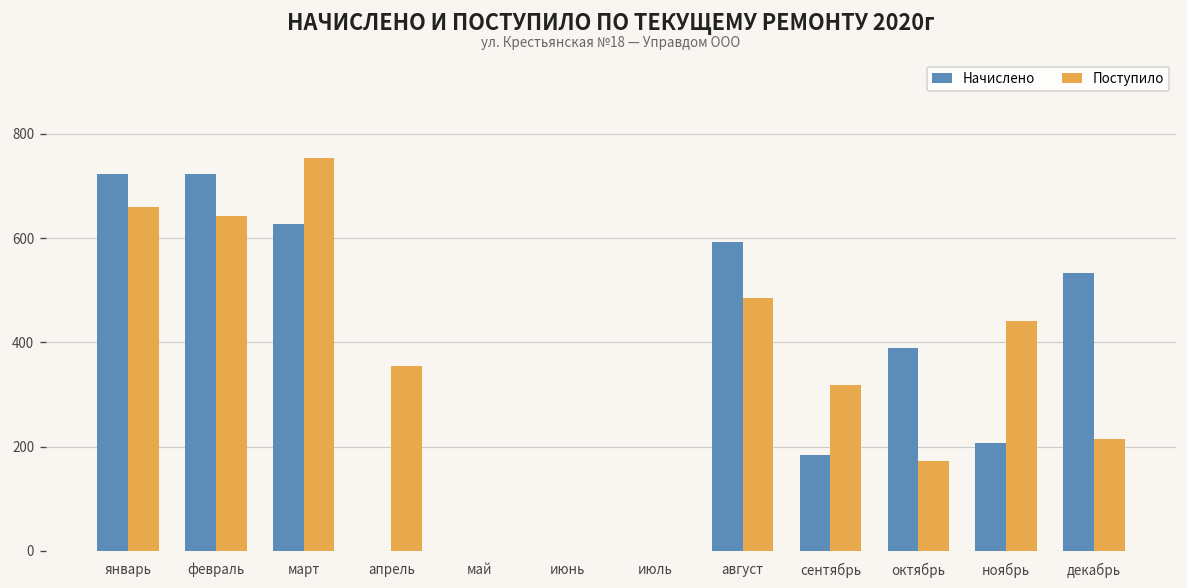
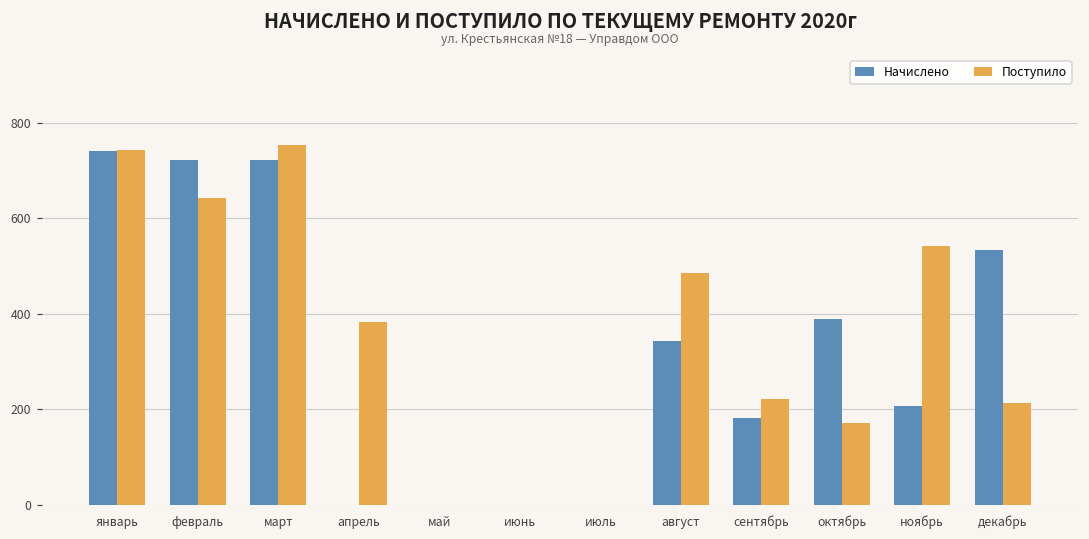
Начислено, январь: 720 -> 740
Поступило, январь: 660 -> 740
Начислено, март: 630 -> 720
Поступило, апрель: 350 -> 380
Начислено, август: 590 -> 340
Поступило, сентябрь: 320 -> 220
Поступило, ноябрь: 440 -> 540
